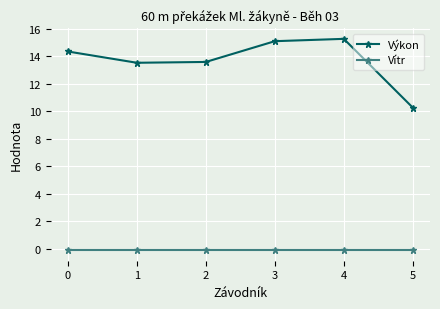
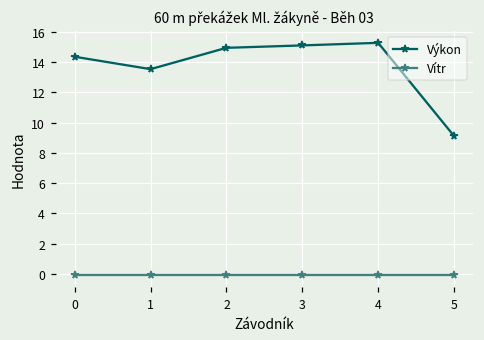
Výkon, 2: 13.6 -> 14.9
Výkon, 5: 10.3 -> 9.1
